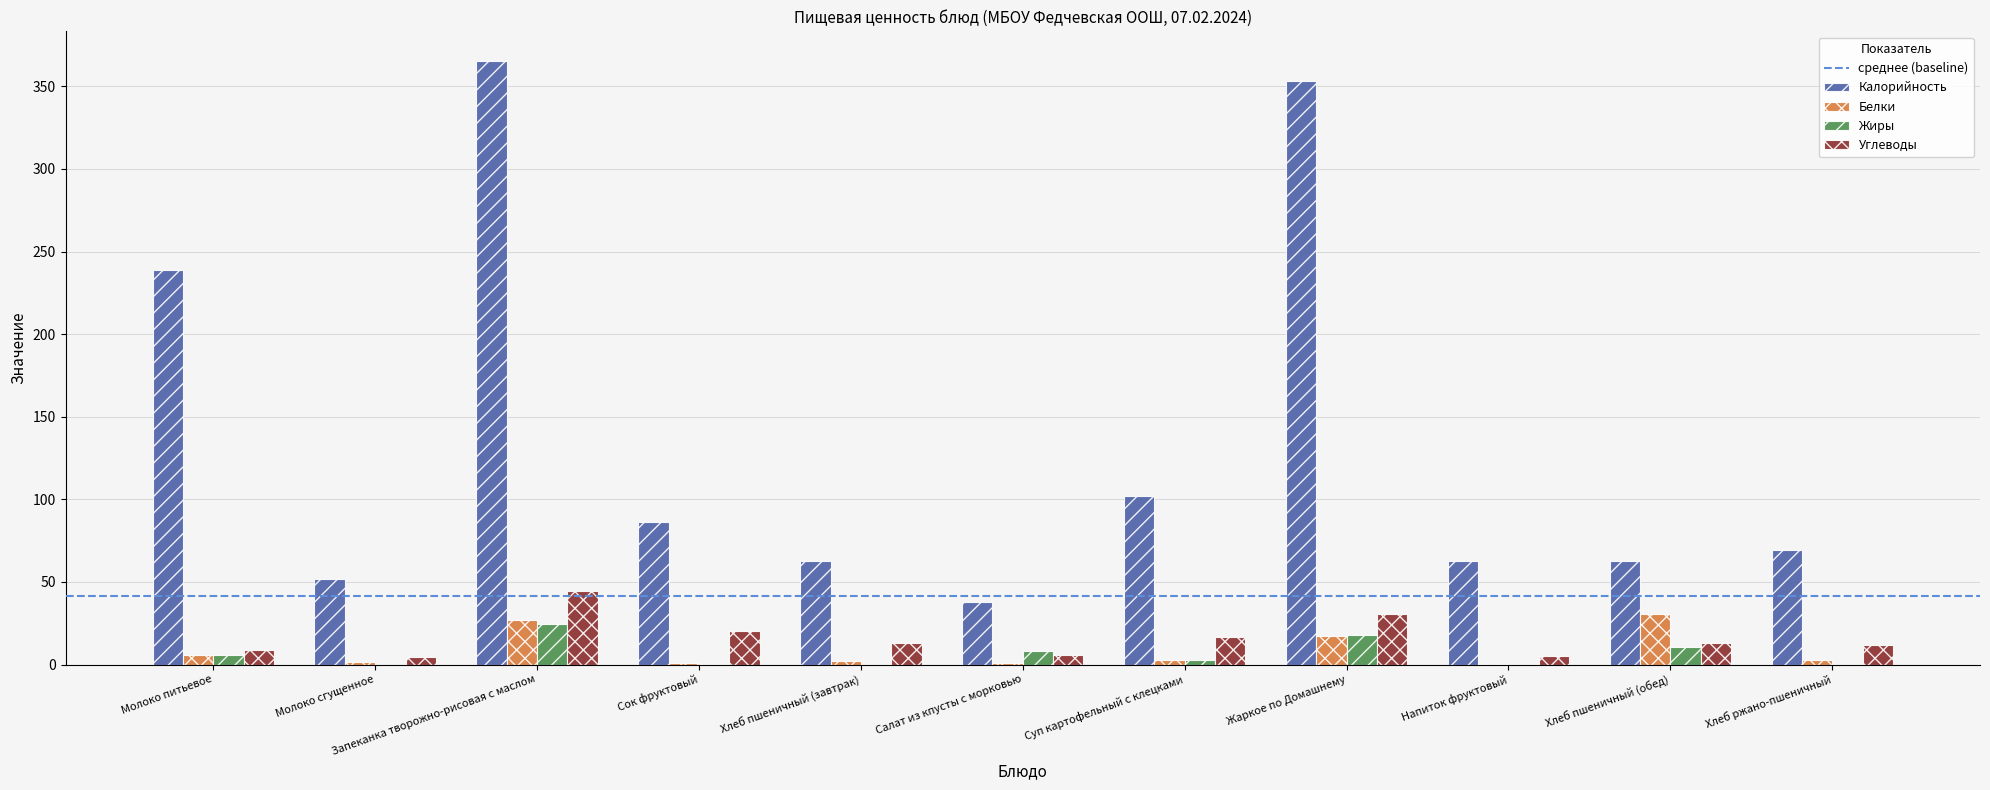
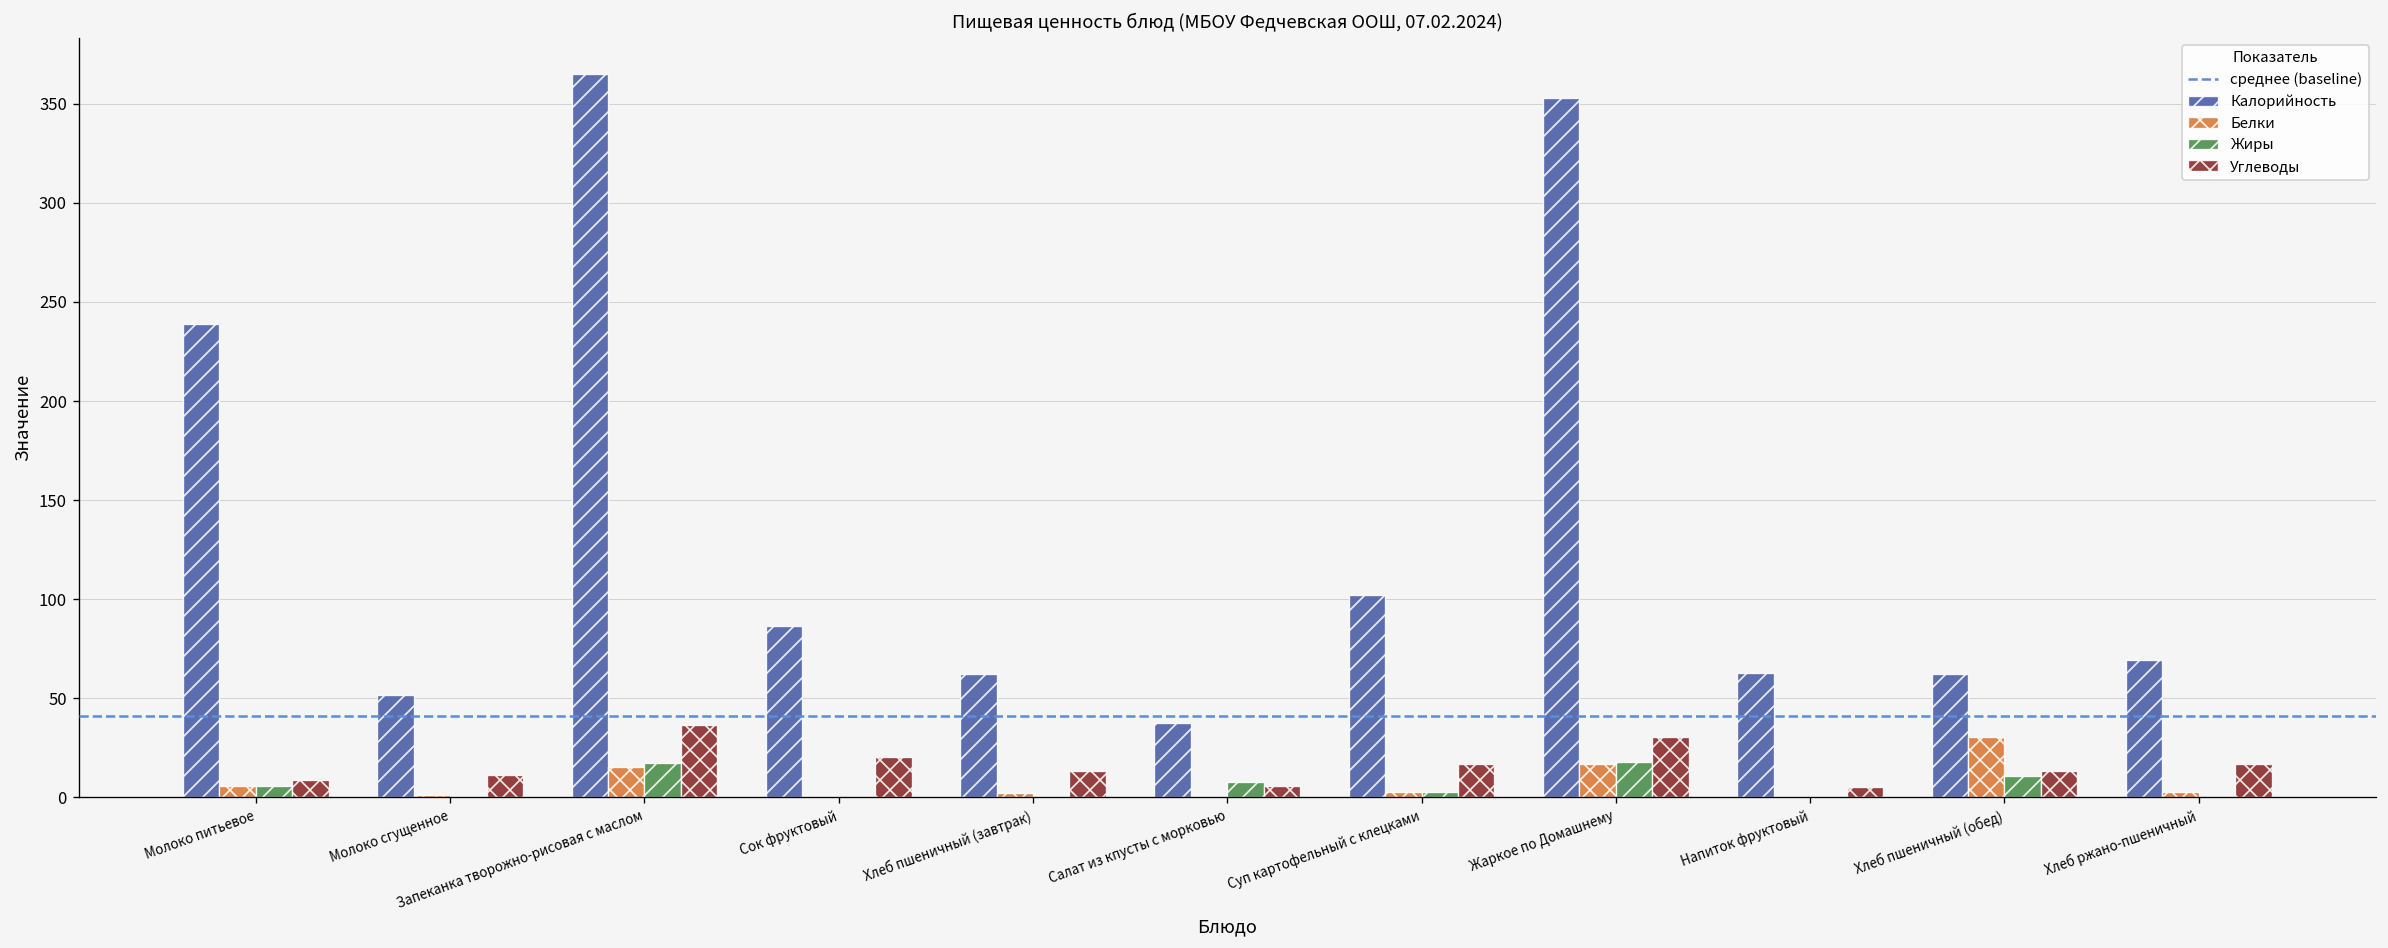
Углеводы, Молоко сгущенное: 5 -> 11
Белки, Запеканка творожно-рисовая с маслом: 27 -> 15
Жиры, Запеканка творожно-рисовая с маслом: 25 -> 17
Углеводы, Запеканка творожно-рисовая с маслом: 45 -> 37
Углеводы, Хлеб ржано-пшеничный: 12 -> 17
